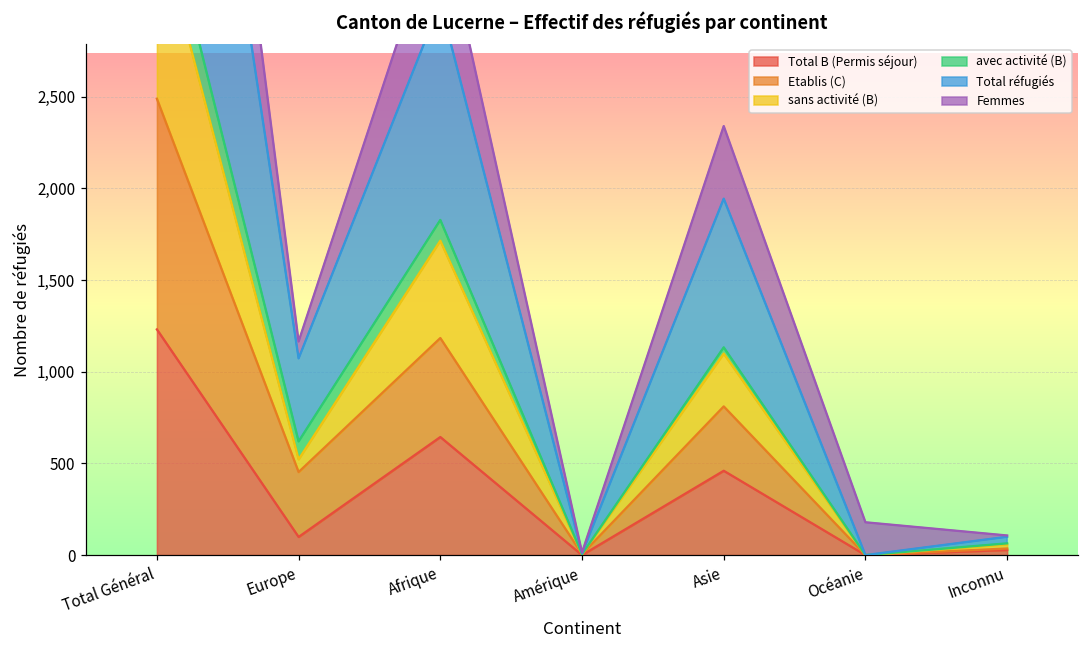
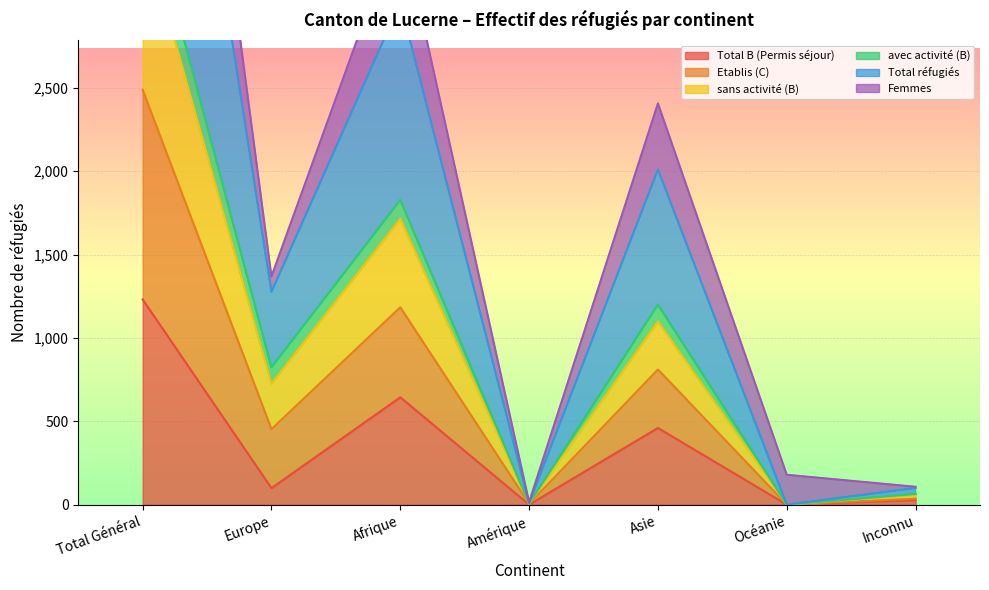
sans activité (B), Europe: 70 -> 270
avec activité (B), Asie: 30 -> 100
